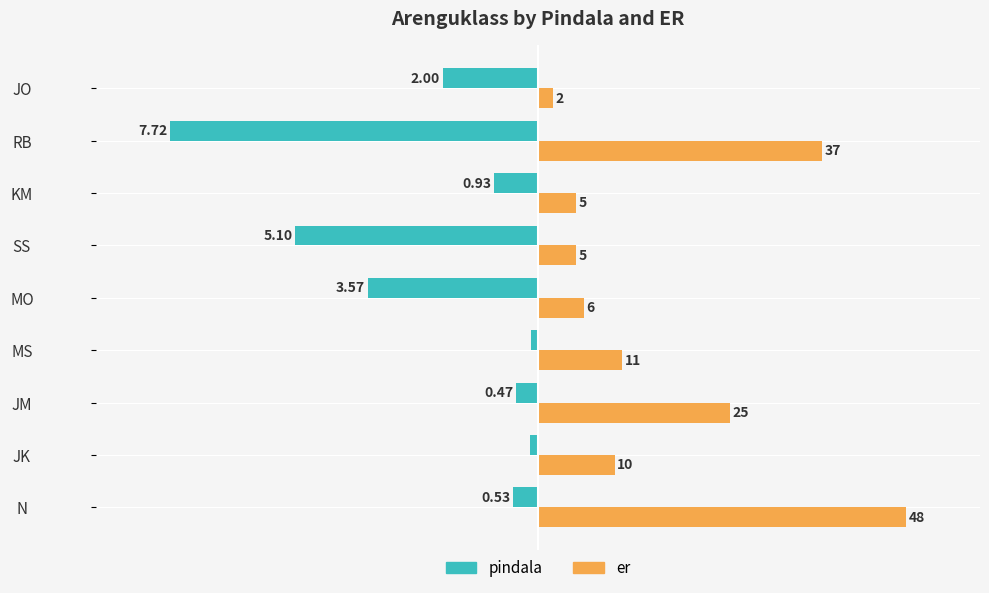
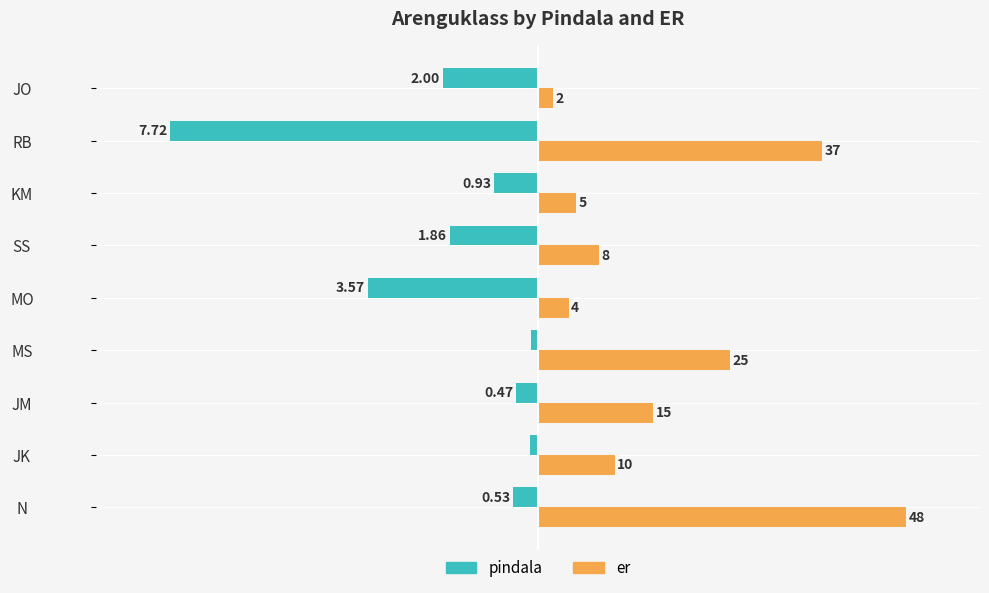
pindala, SS: 5.10 -> 1.86
er, SS: 5 -> 8
er, MO: 6 -> 4
er, MS: 11 -> 25
er, JM: 25 -> 15
